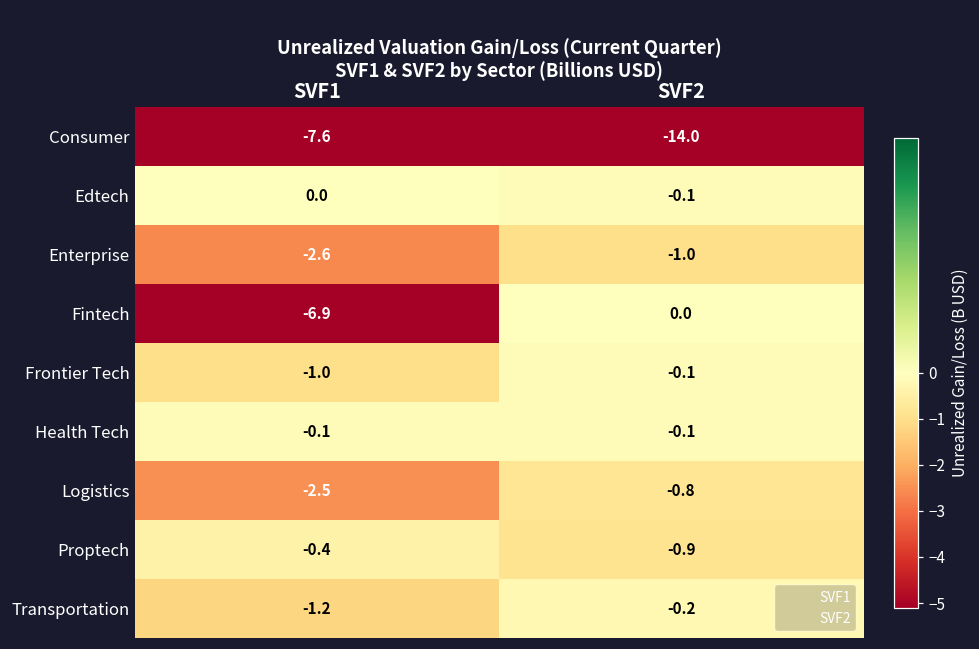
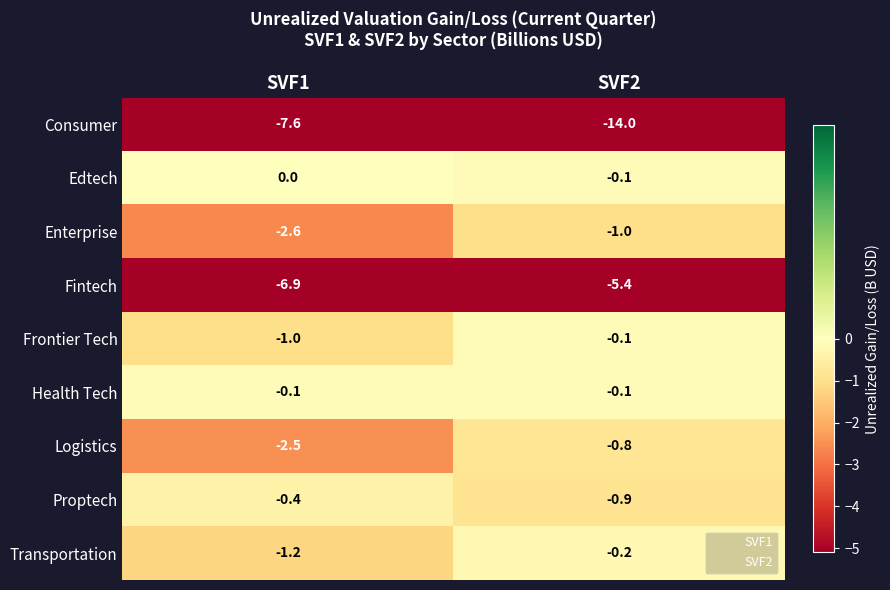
Fintech, SVF2: 0.0 -> -5.4
